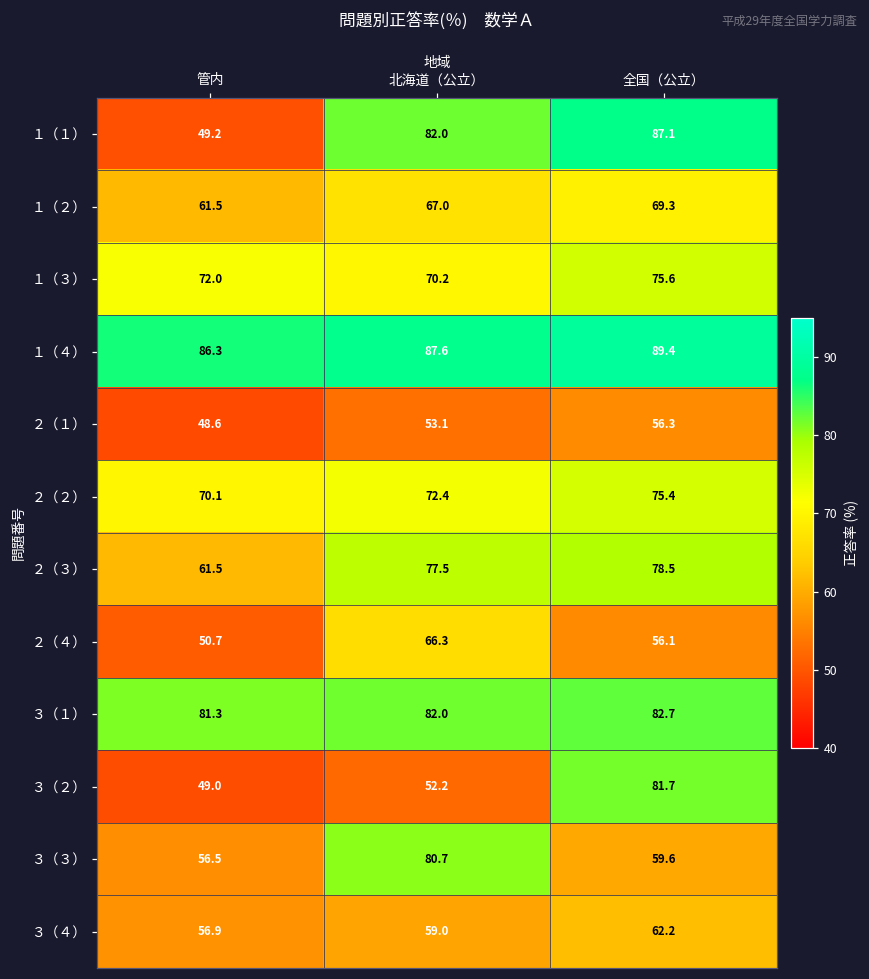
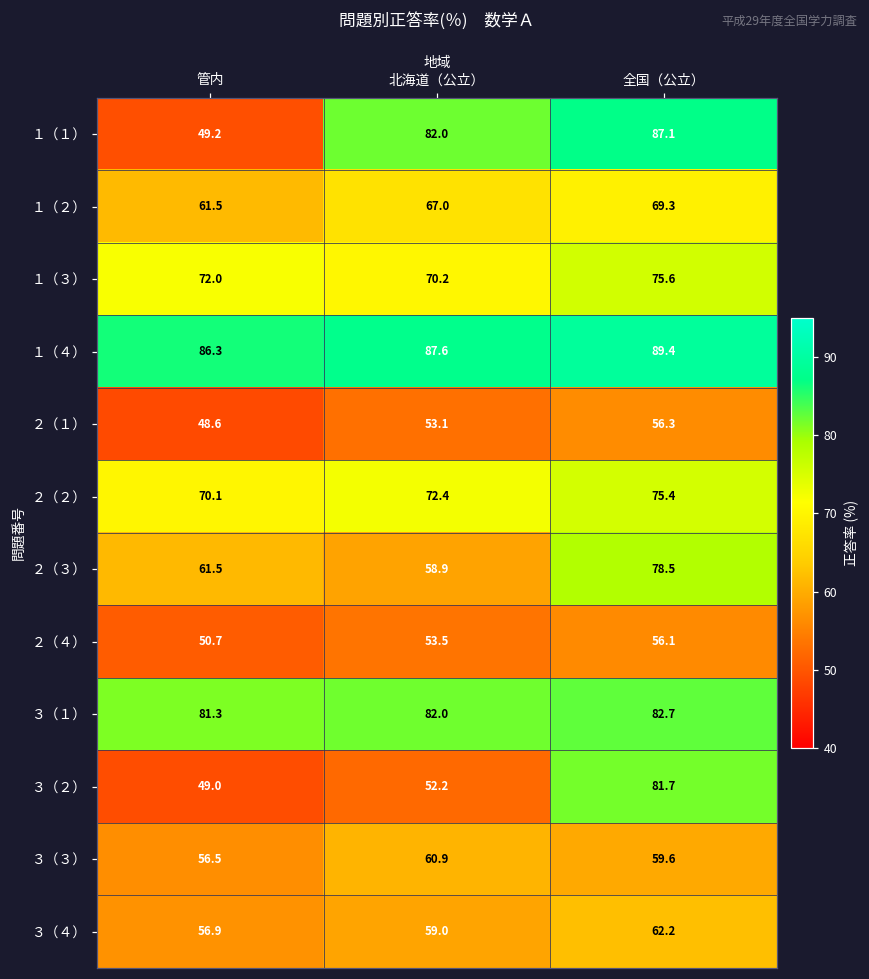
２（３）, 北海道（公立）: 77.5 -> 58.9
２（４）, 北海道（公立）: 66.3 -> 53.5
３（３）, 北海道（公立）: 80.7 -> 60.9
